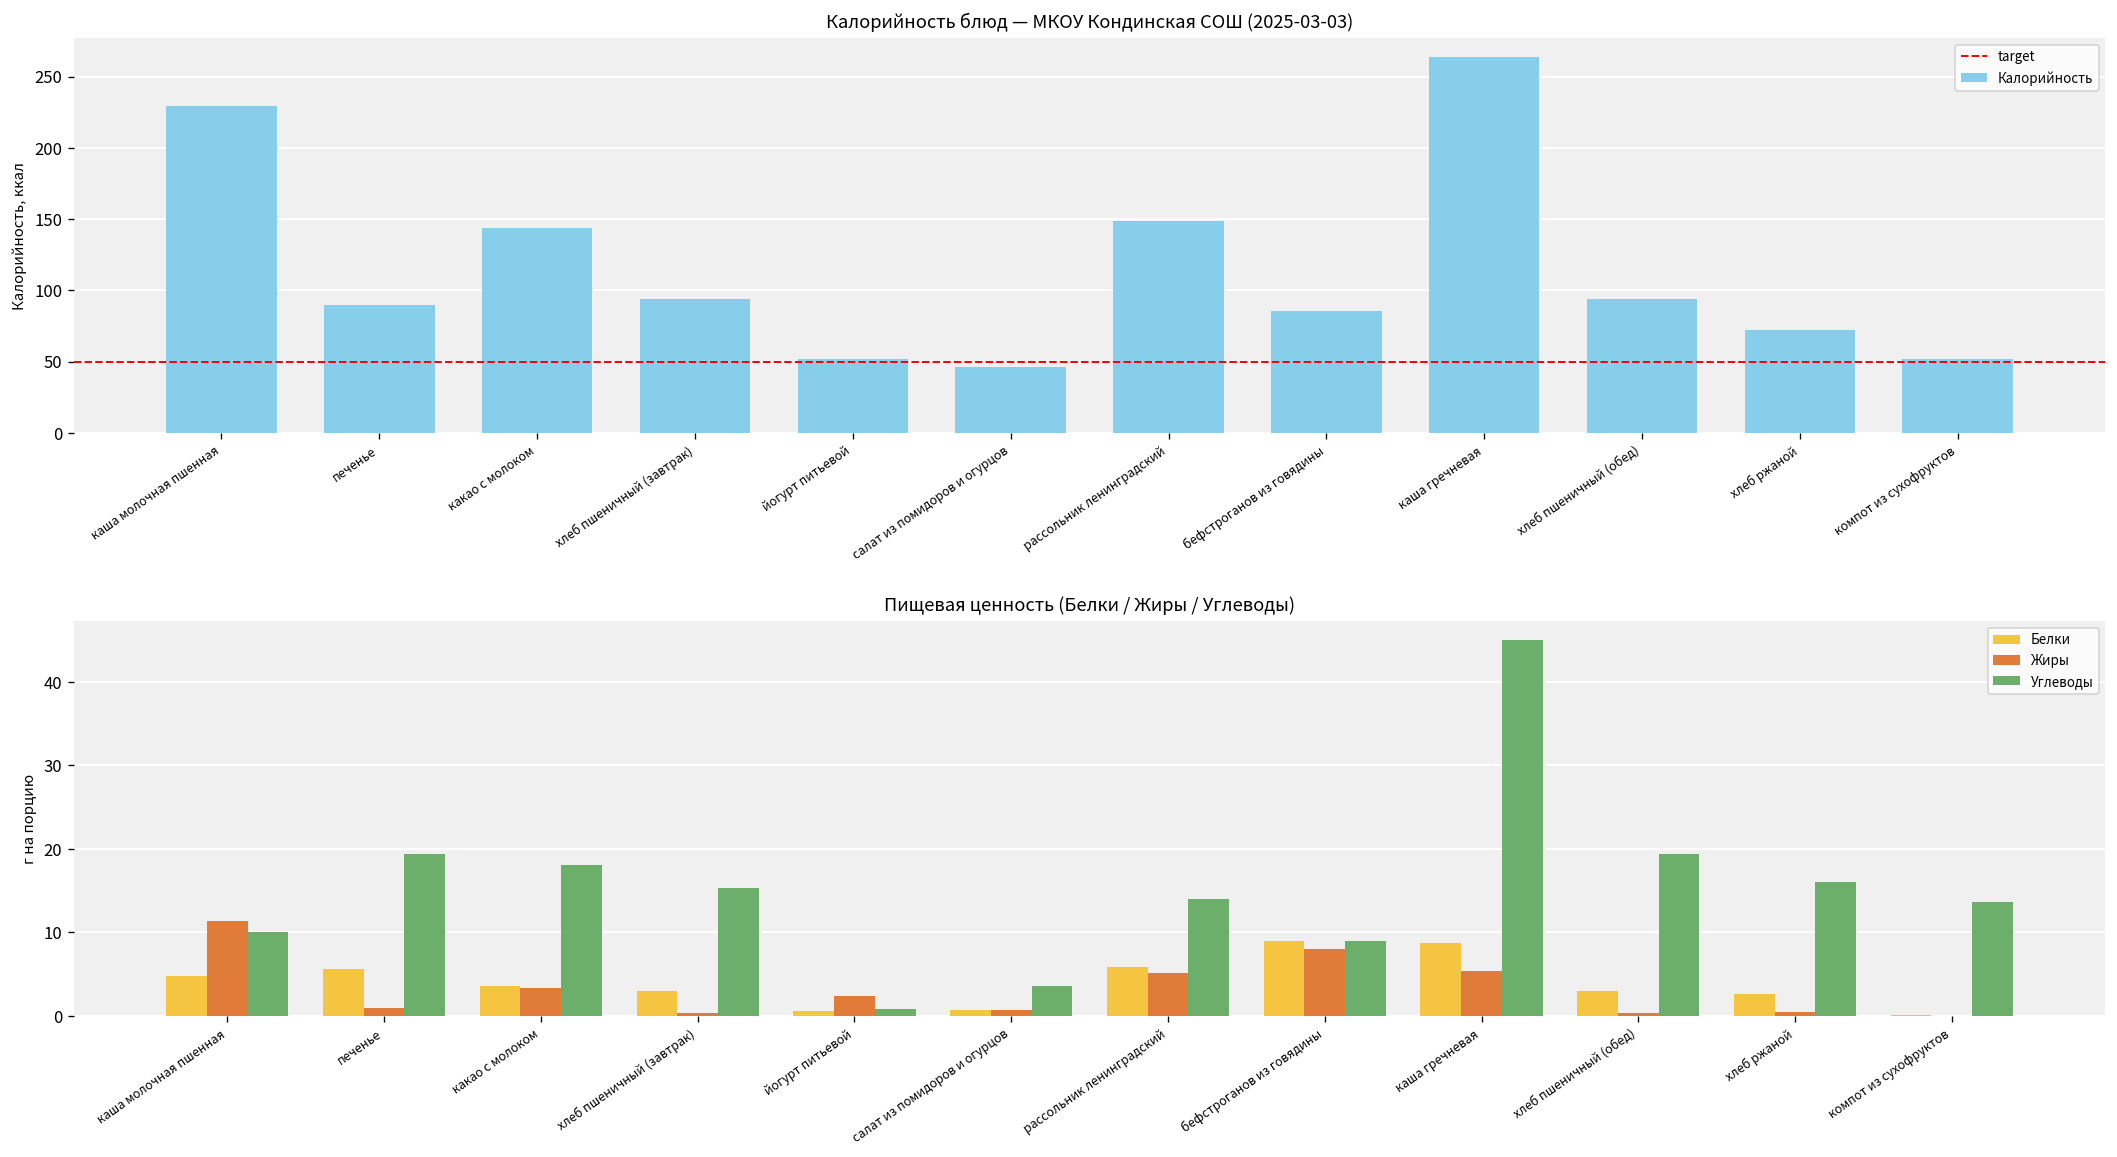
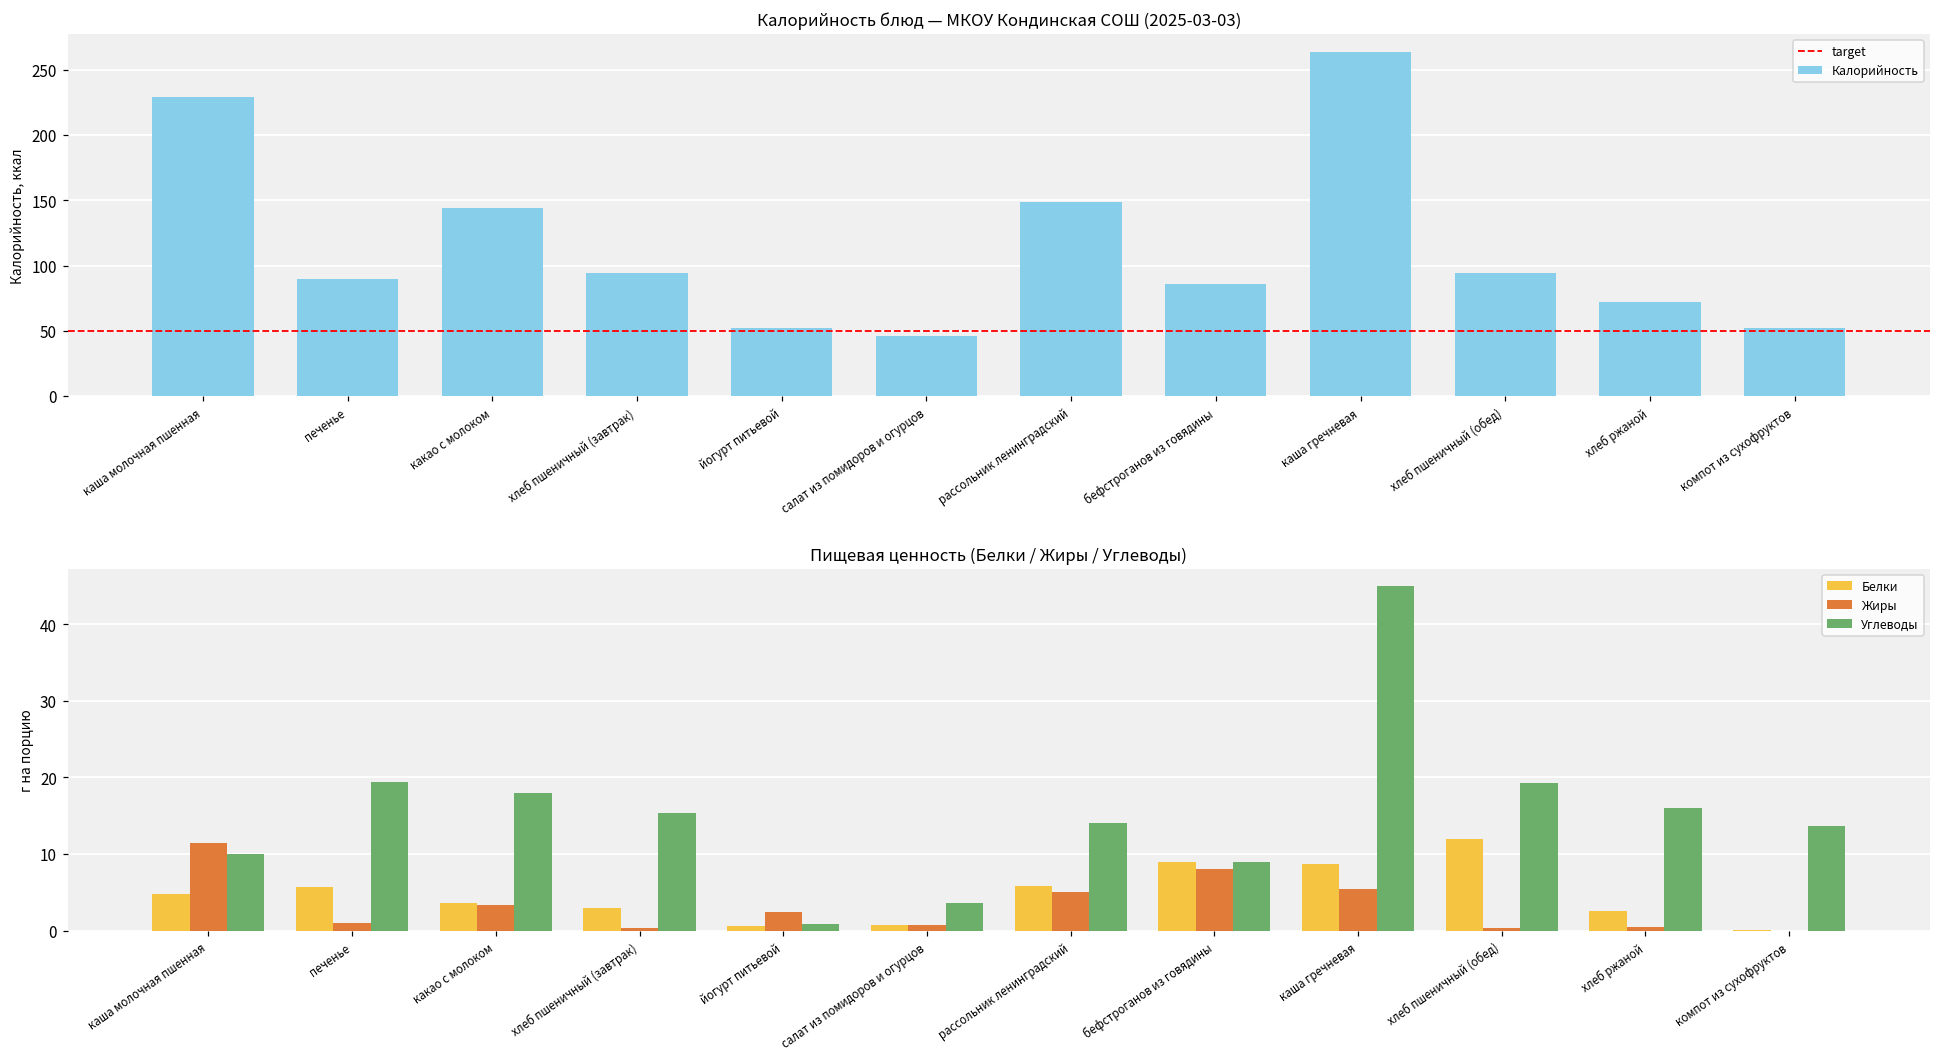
Пищевая ценность (Белки / Жиры / Углеводы), Белки, хлеб пшеничный (обед): 3 -> 12
